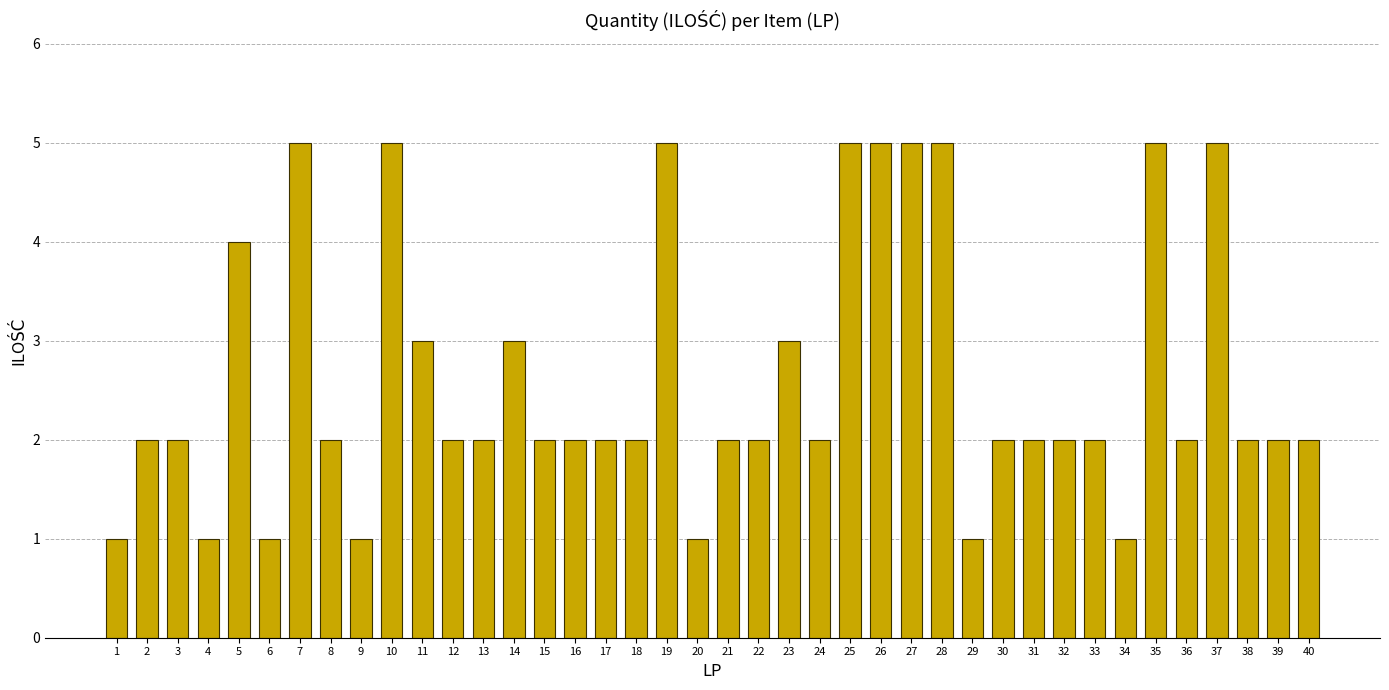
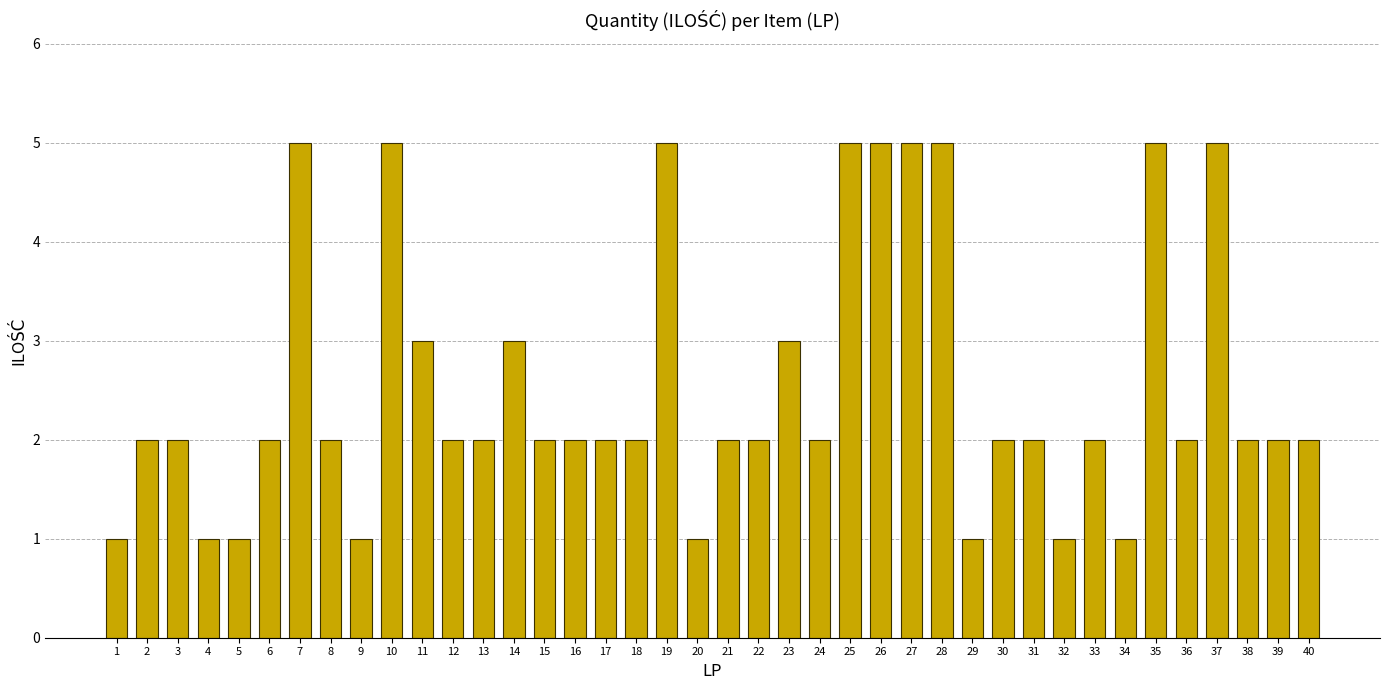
5: 4 -> 1
6: 1 -> 2
32: 2 -> 1
